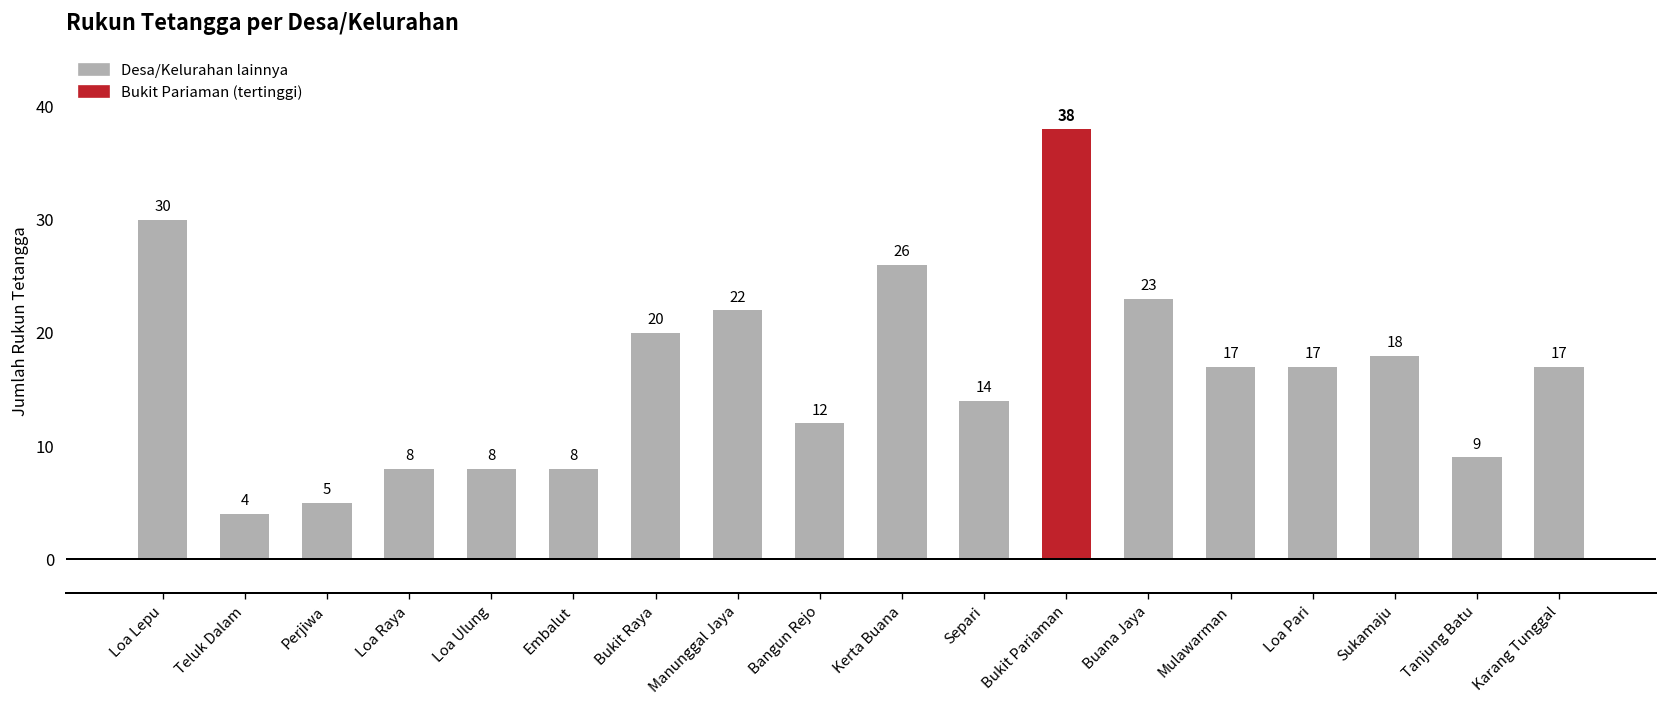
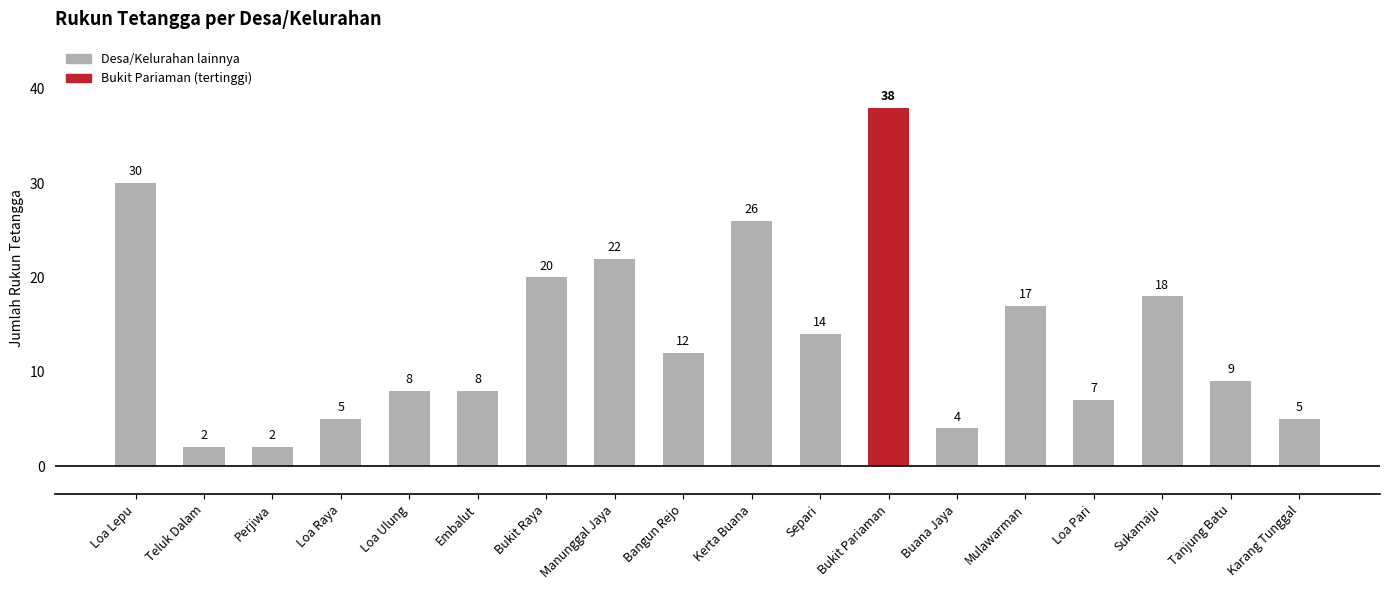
Teluk Dalam: 4 -> 2
Perjiwa: 5 -> 2
Loa Raya: 8 -> 5
Buana Jaya: 23 -> 4
Loa Pari: 17 -> 7
Karang Tunggal: 17 -> 5
